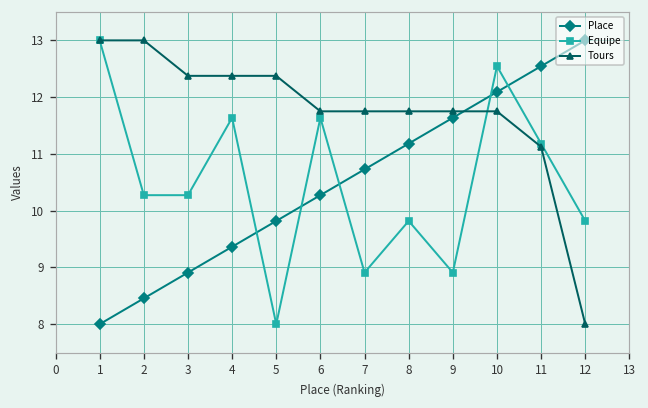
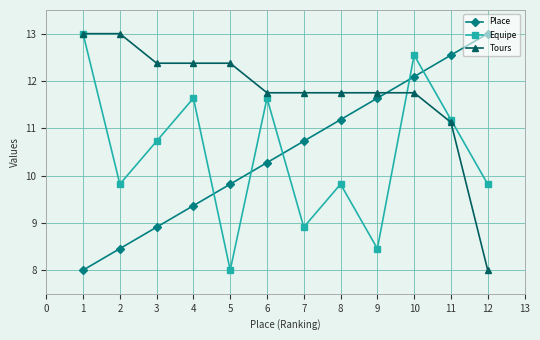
Equipe, 2: 10.3 -> 9.8
Equipe, 3: 10.3 -> 10.7
Equipe, 9: 8.9 -> 8.5
